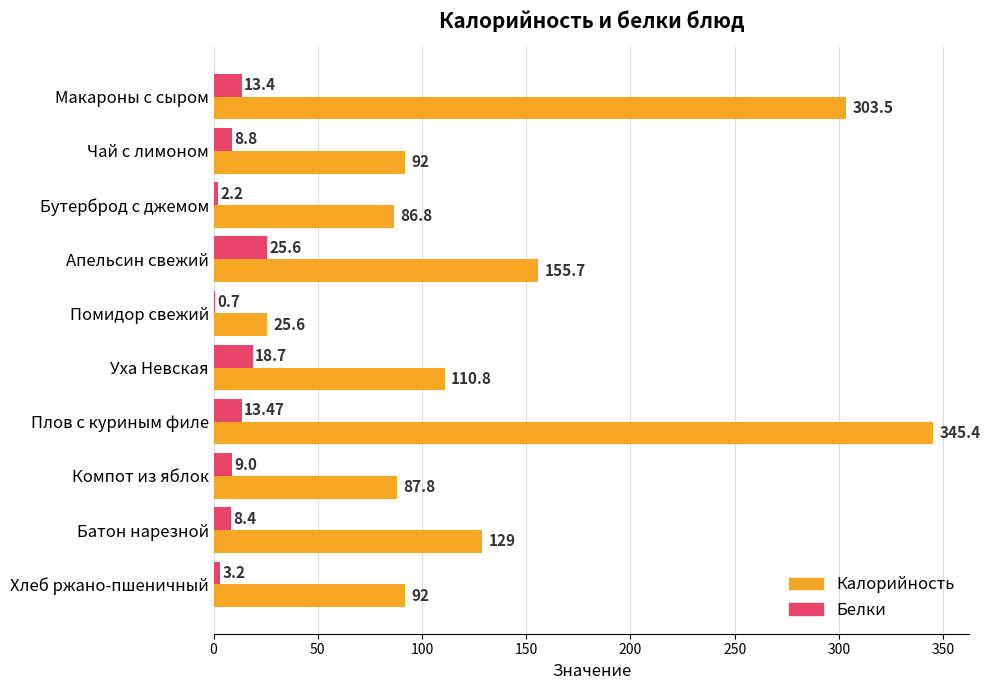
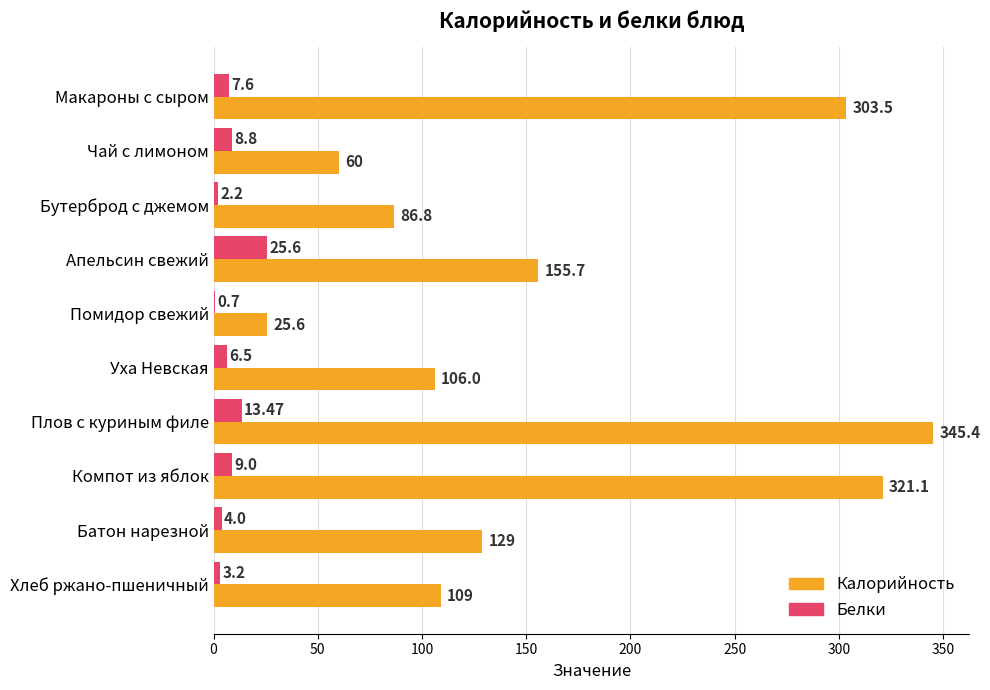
Белки, Макароны с сыром: 13.4 -> 7.6
Калорийность, Чай с лимоном: 92 -> 60
Белки, Уха Невская: 18.7 -> 6.5
Калорийность, Уха Невская: 110.8 -> 106.0
Калорийность, Компот из яблок: 87.8 -> 321.1
Белки, Батон нарезной: 8.4 -> 4.0
Калорийность, Хлеб ржано-пшеничный: 92 -> 109
